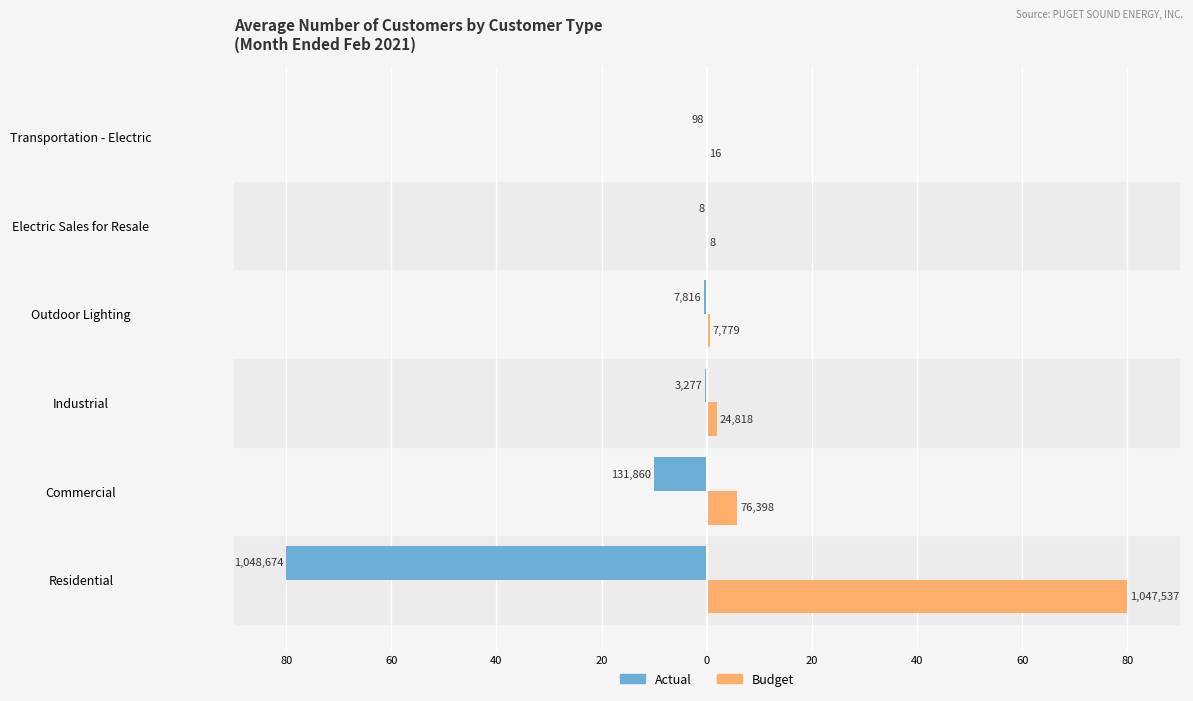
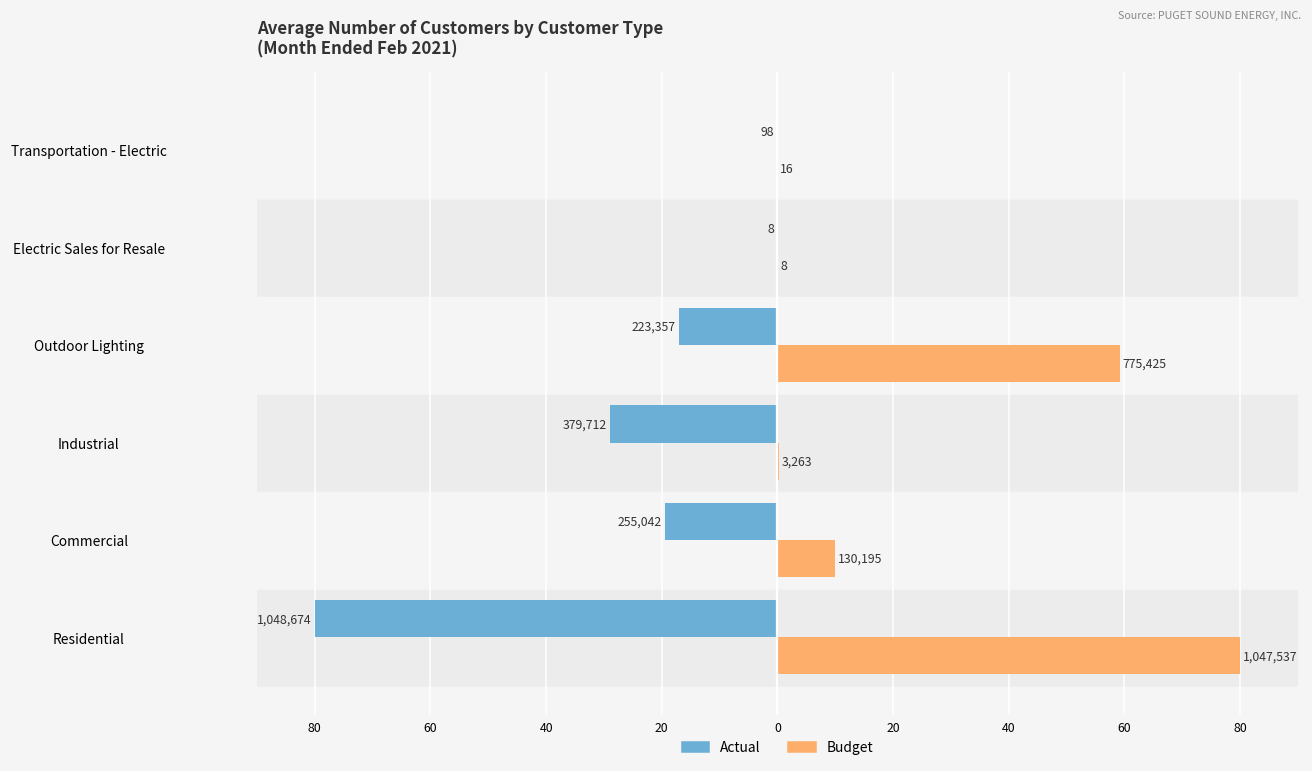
Actual, Outdoor Lighting: 7,816 -> 223,357
Budget, Outdoor Lighting: 7,779 -> 775,425
Actual, Industrial: 3,277 -> 379,712
Budget, Industrial: 24,818 -> 3,263
Actual, Commercial: 131,860 -> 255,042
Budget, Commercial: 76,398 -> 130,195
